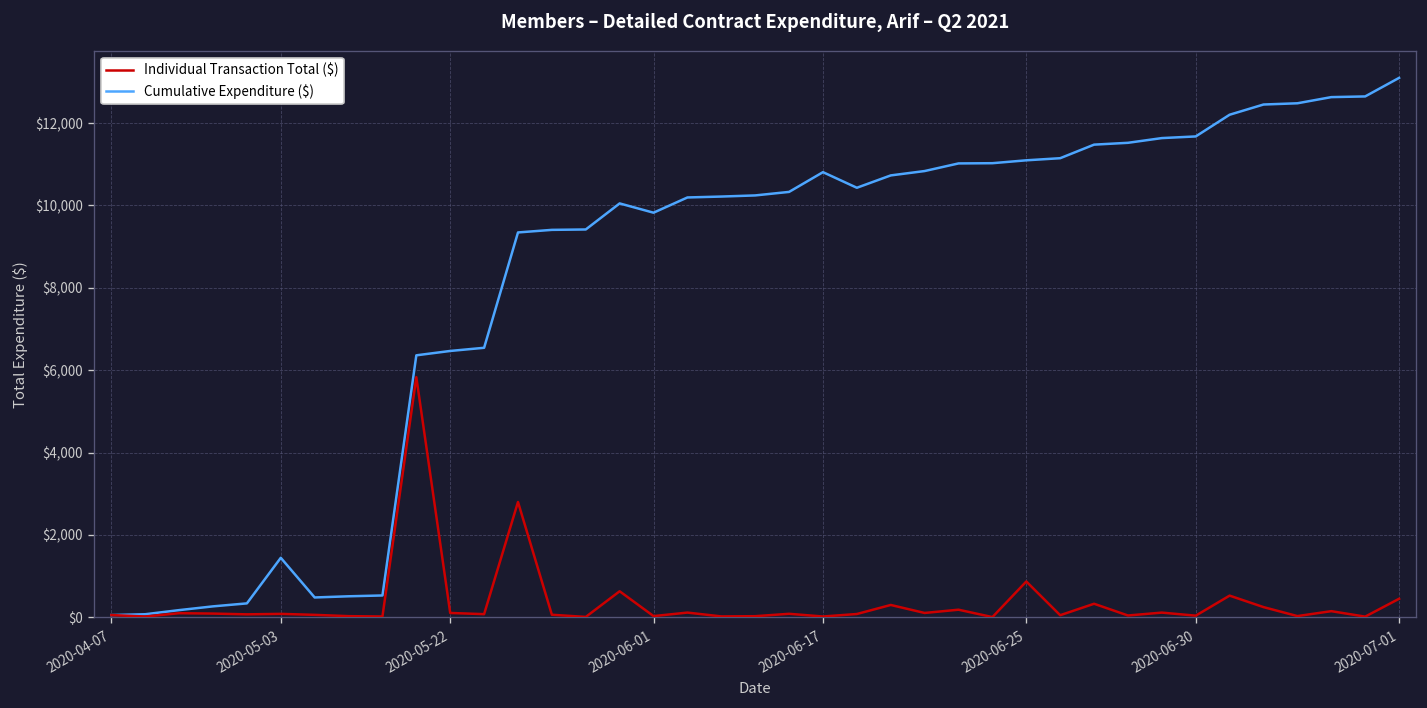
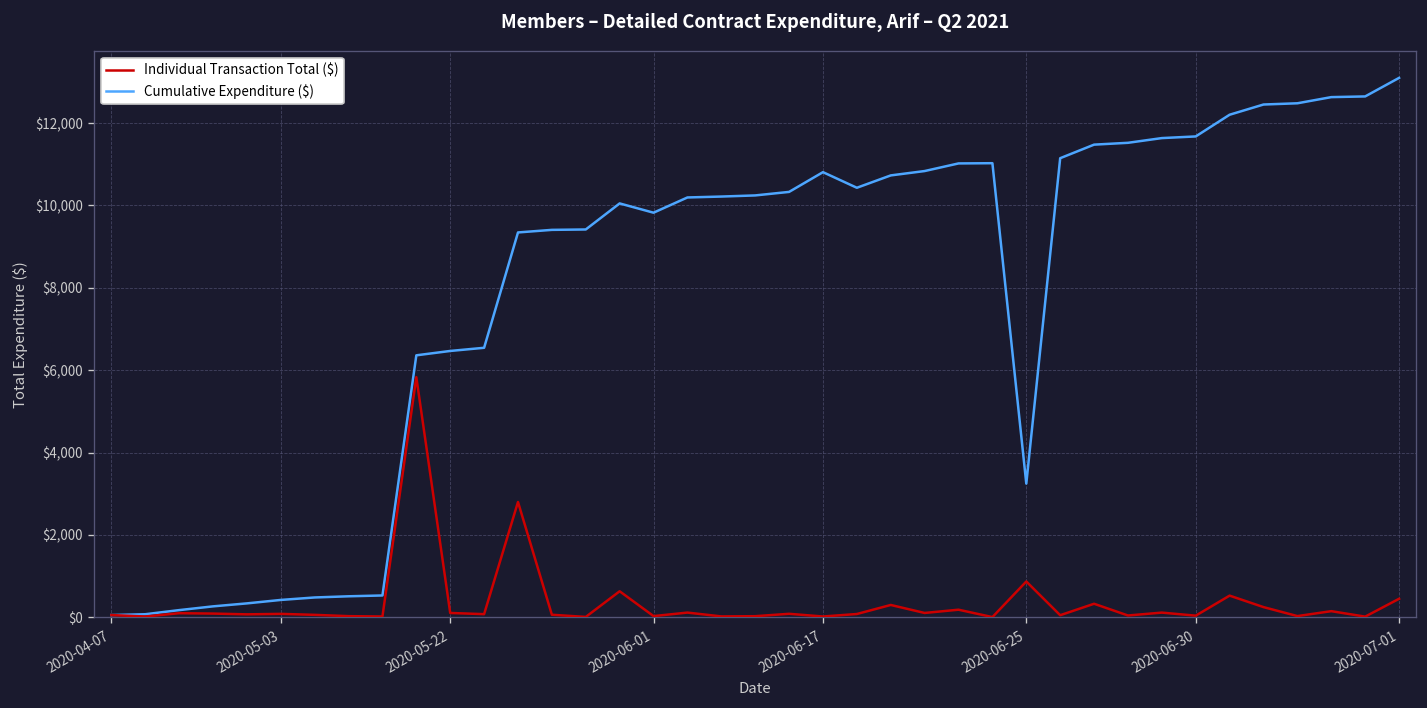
Cumulative Expenditure ($), 2020-05-03: $1,400 -> $400
Cumulative Expenditure ($), 2020-06-25: $11,100 -> $3,200
